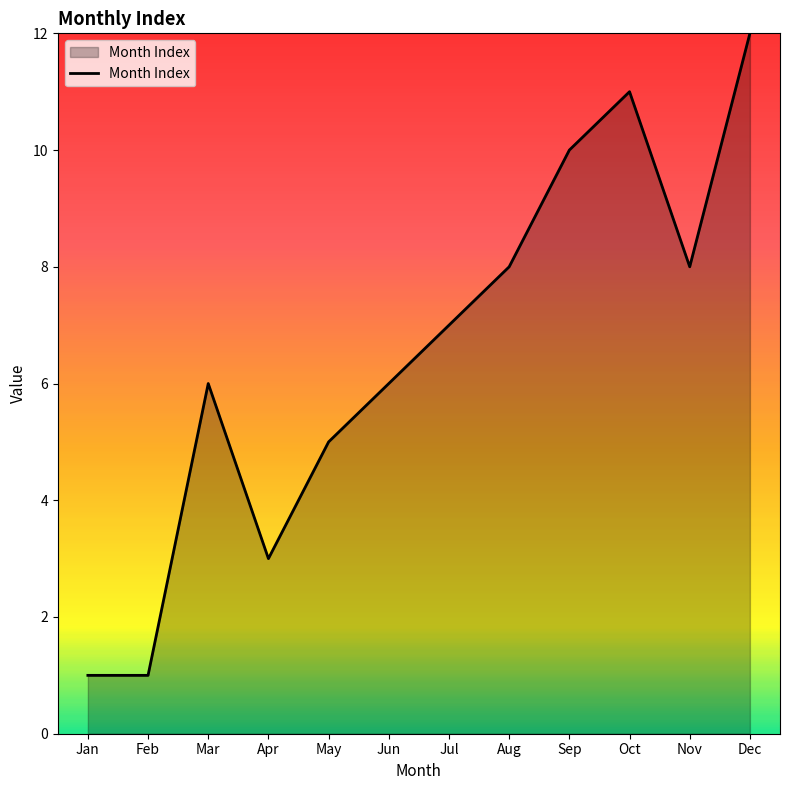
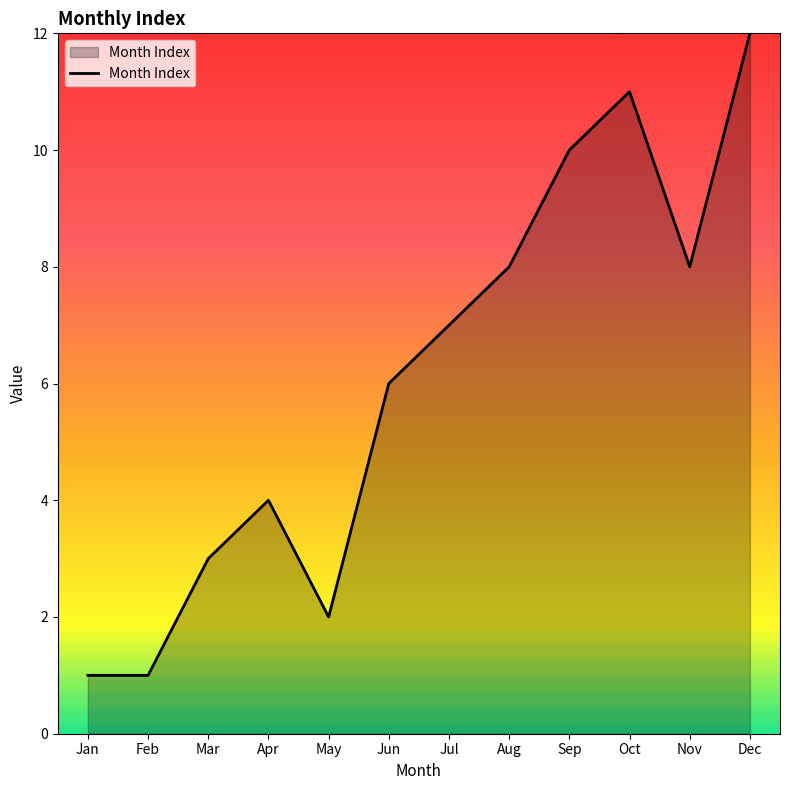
Mar: 6 -> 3
Apr: 3 -> 4
May: 5 -> 2
